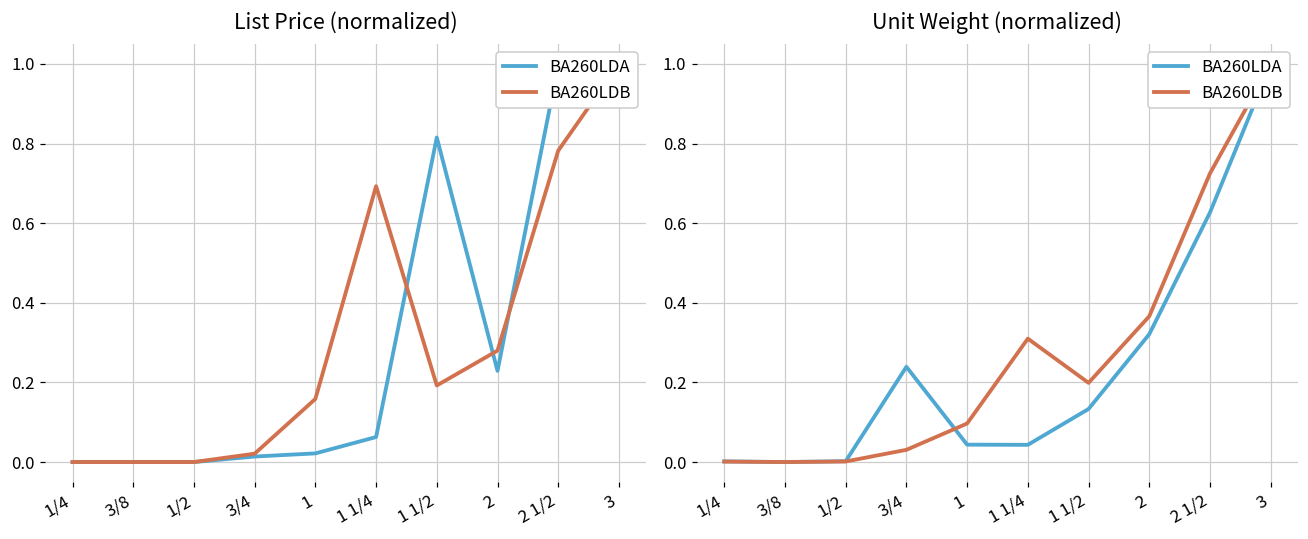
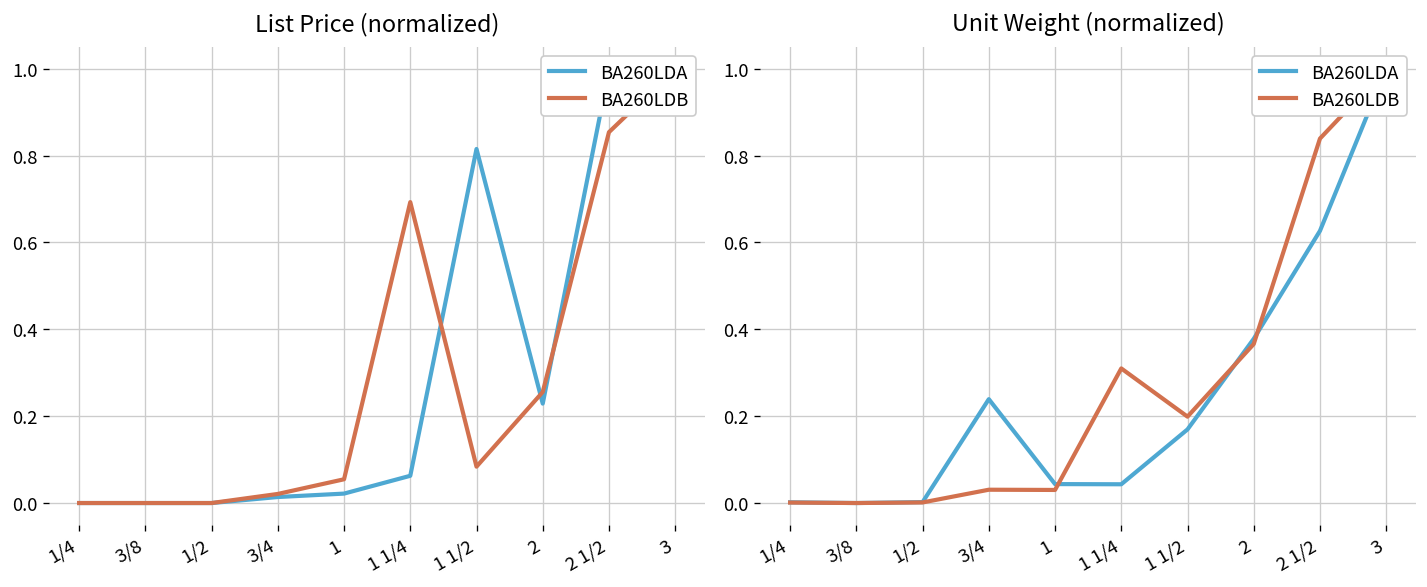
List Price (normalized), BA260LDB, 1: 0.16 -> 0.05
List Price (normalized), BA260LDB, 1 1/2: 0.19 -> 0.08
List Price (normalized), BA260LDB, 2: 0.28 -> 0.26
List Price (normalized), BA260LDB, 2 1/2: 0.78 -> 0.85
Unit Weight (normalized), BA260LDB, 1: 0.10 -> 0.03
Unit Weight (normalized), BA260LDA, 1 1/2: 0.13 -> 0.17
Unit Weight (normalized), BA260LDA, 2: 0.32 -> 0.38
Unit Weight (normalized), BA260LDB, 2 1/2: 0.73 -> 0.84
